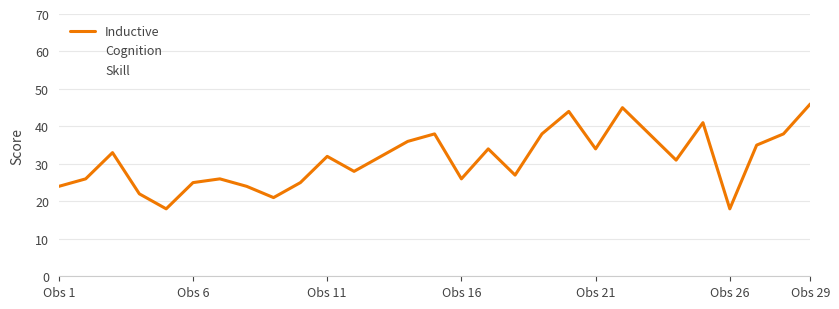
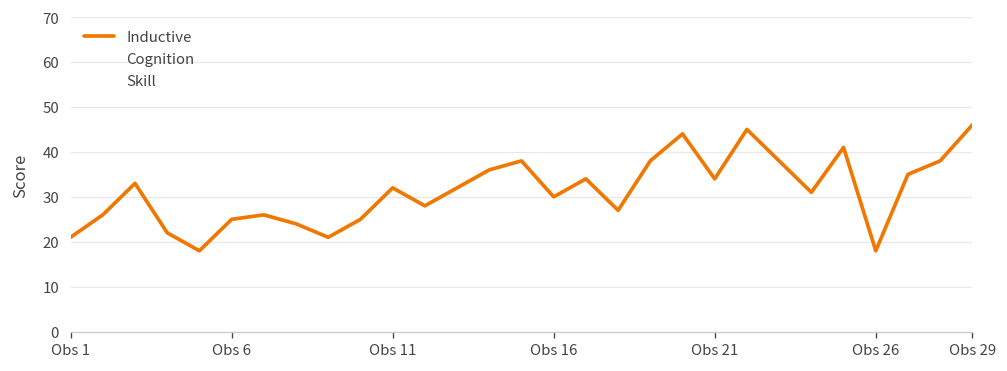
Inductive, Obs 1: 24 -> 21
Inductive, Obs 16: 26 -> 30
